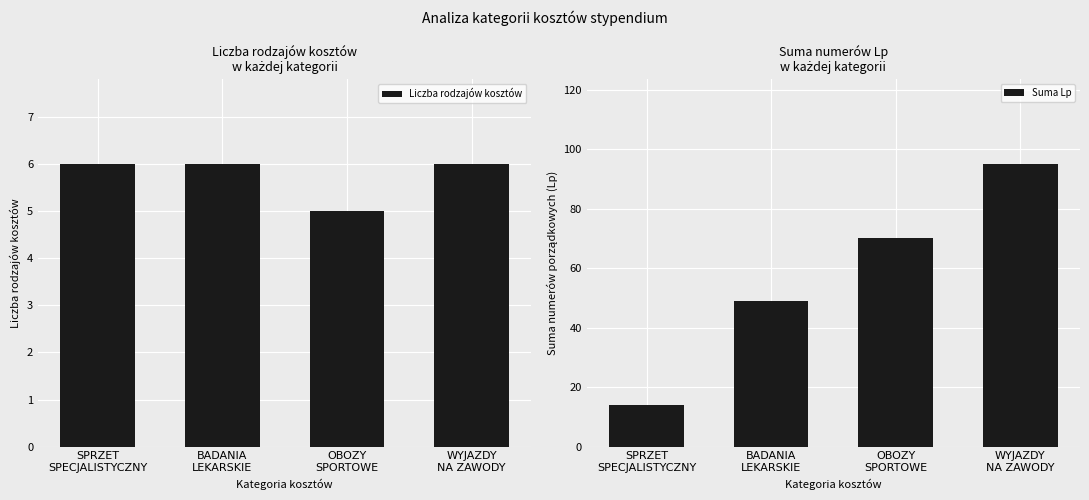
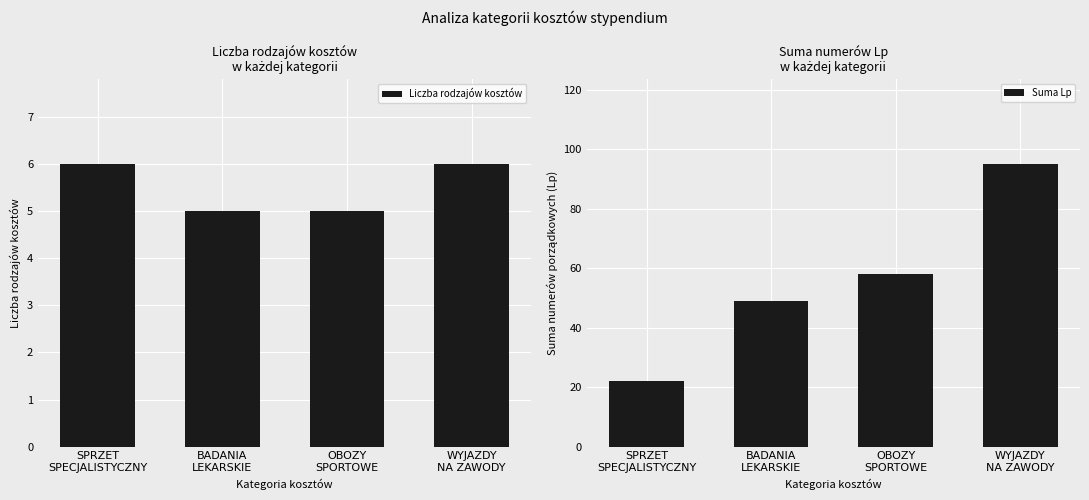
Liczba rodzajów kosztów w każdej kategorii, BADANIA LEKARSKIE: 6 -> 5
Suma numerów Lp w każdej kategorii, SPRZET SPECJALISTYCZNY: 14 -> 22
Suma numerów Lp w każdej kategorii, OBOZY SPORTOWE: 70 -> 58
